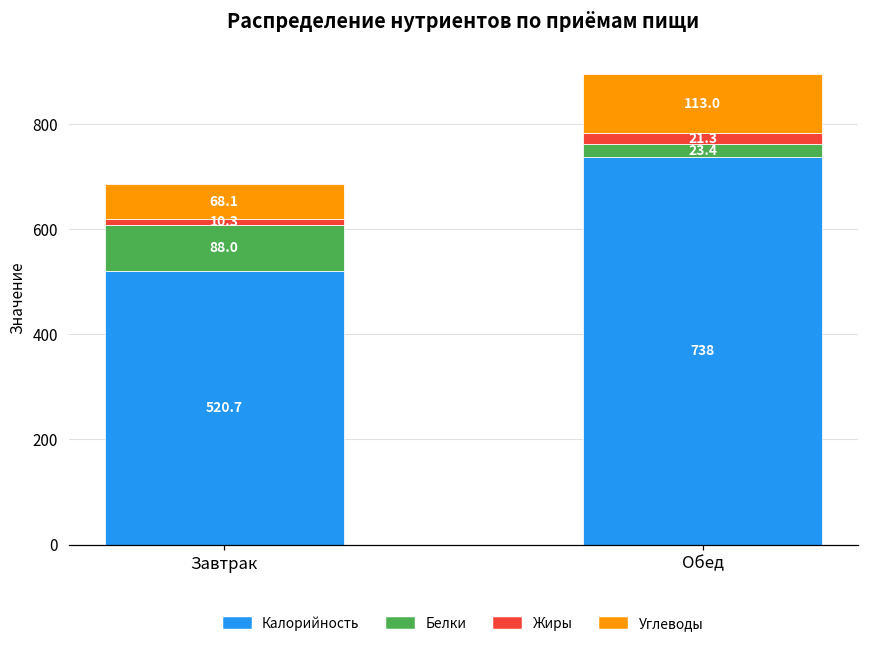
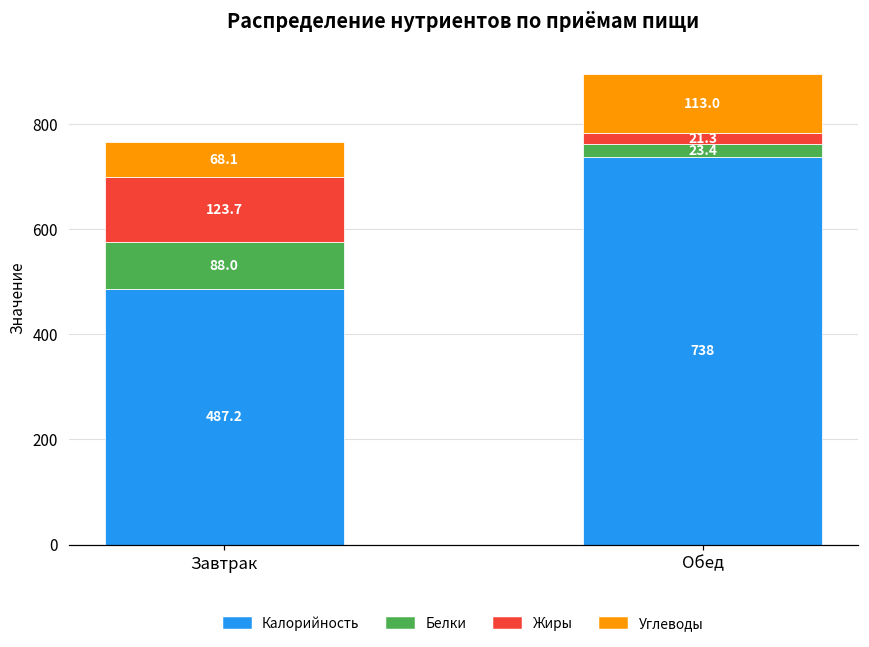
Калорийность, Завтрак: 520.7 -> 487.2
Жиры, Завтрак: 10.3 -> 123.7
